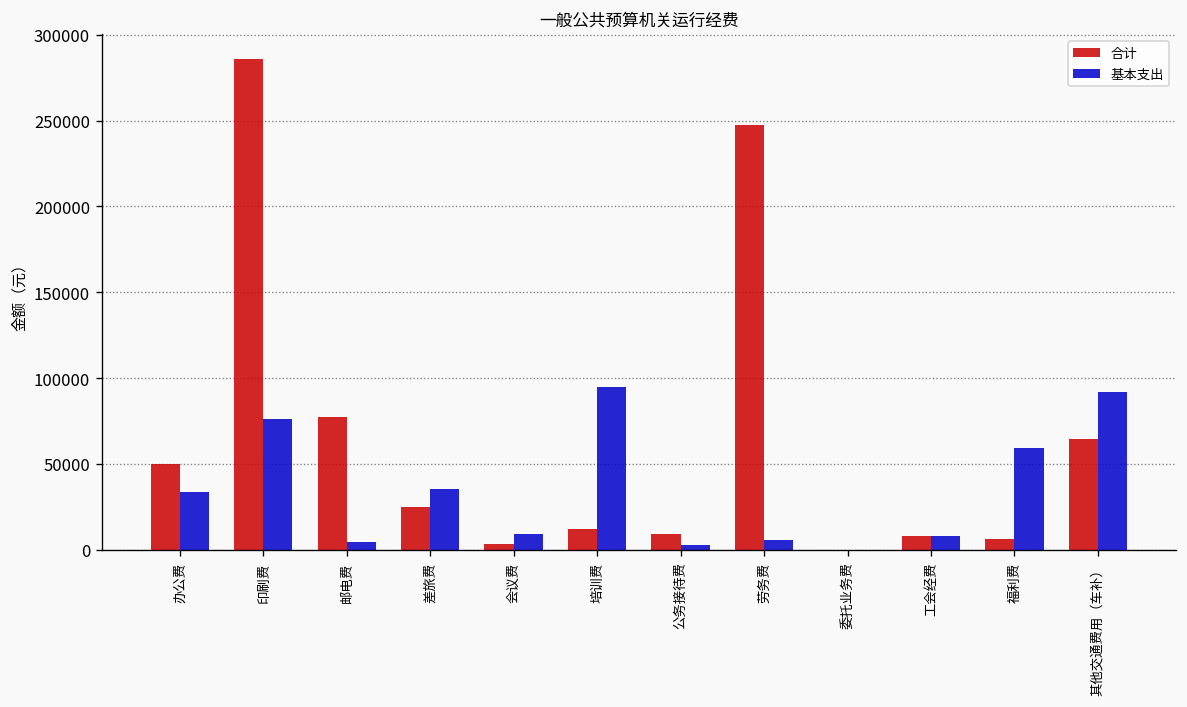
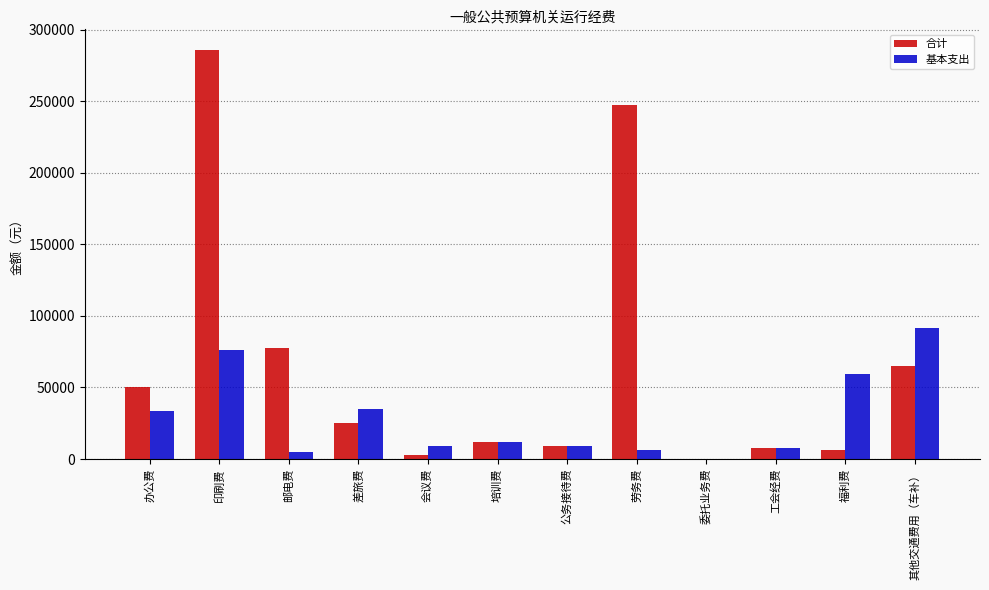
基本支出, 培训费: 95000 -> 12000
基本支出, 公务接待费: 3000 -> 9000
